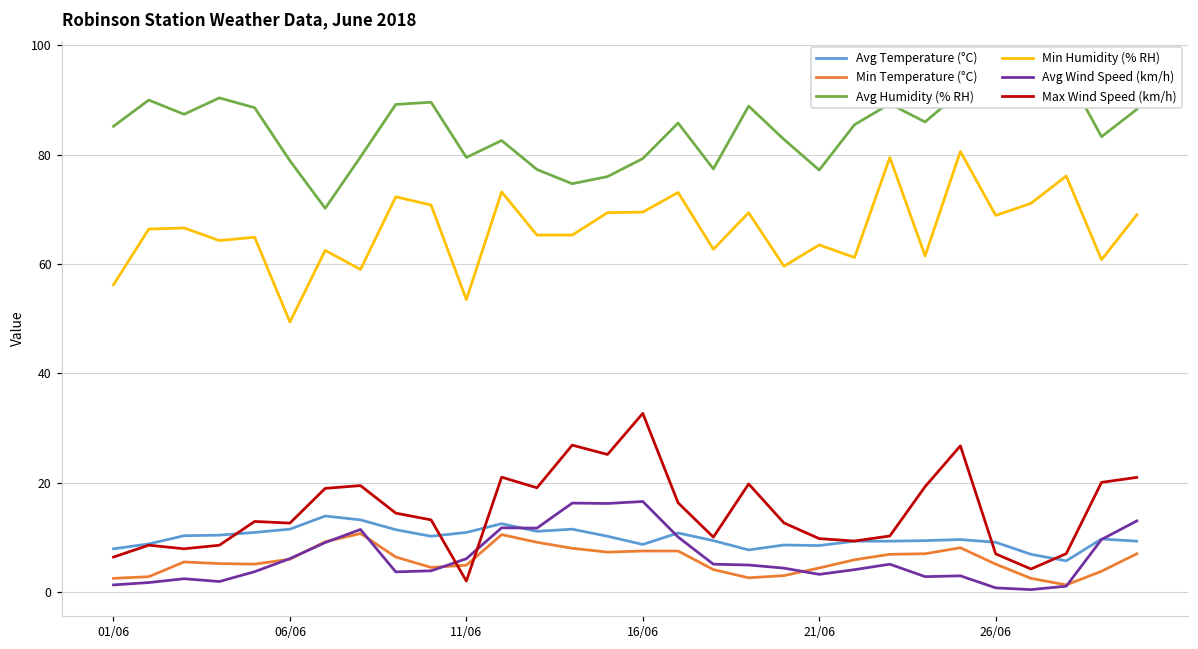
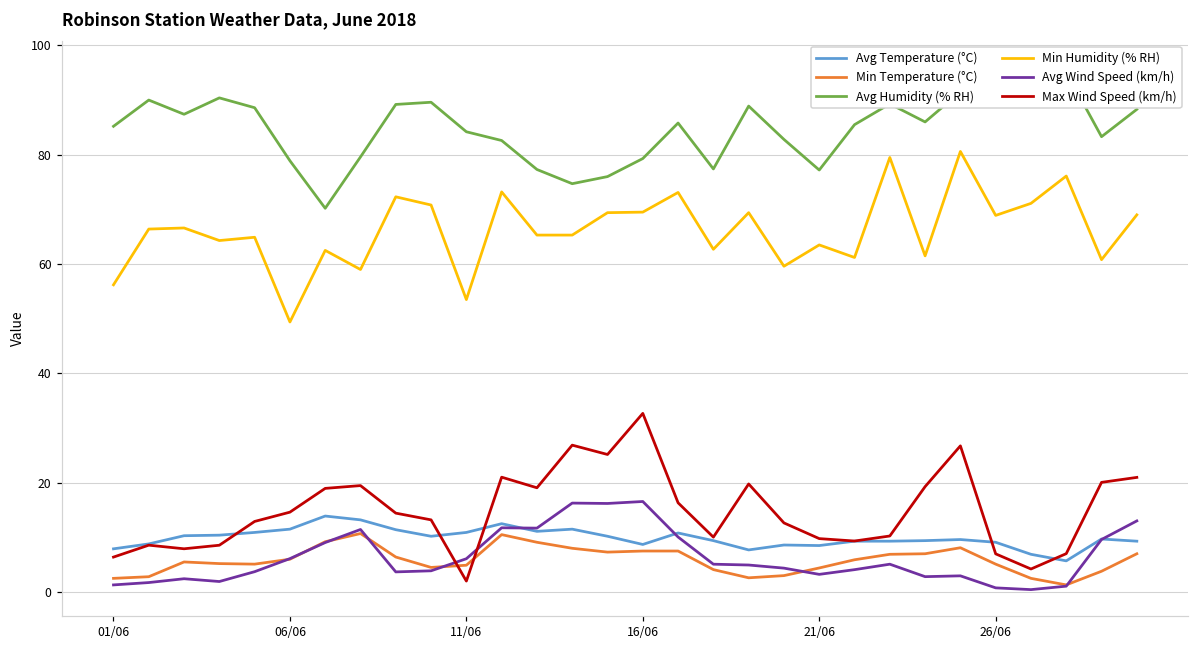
Max Wind Speed (km/h), 06/06: 13 -> 15
Avg Humidity (% RH), 11/06: 80 -> 84
